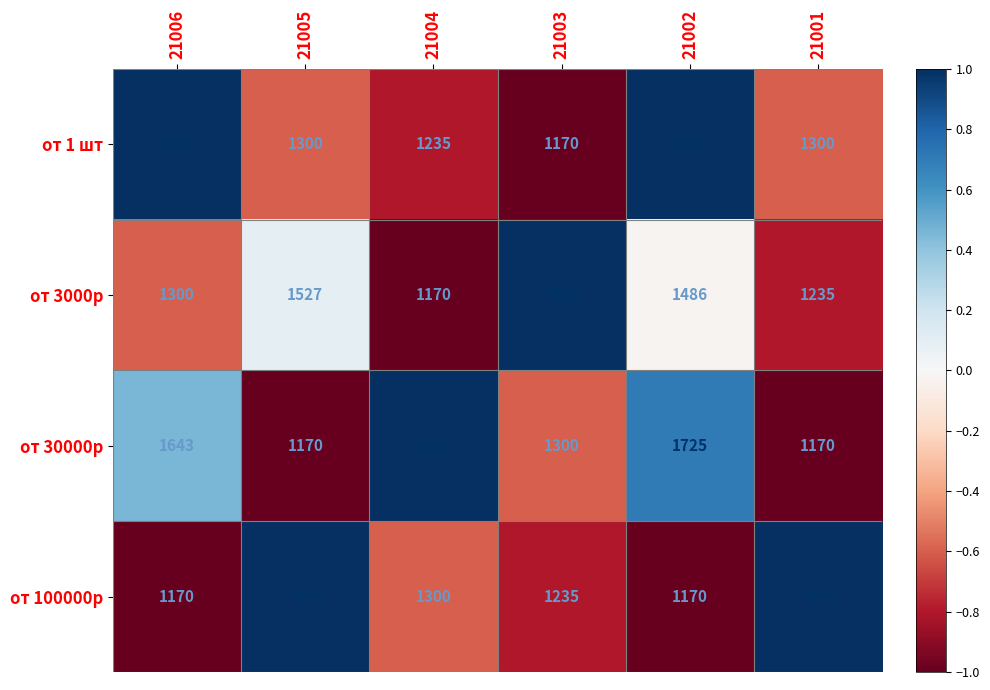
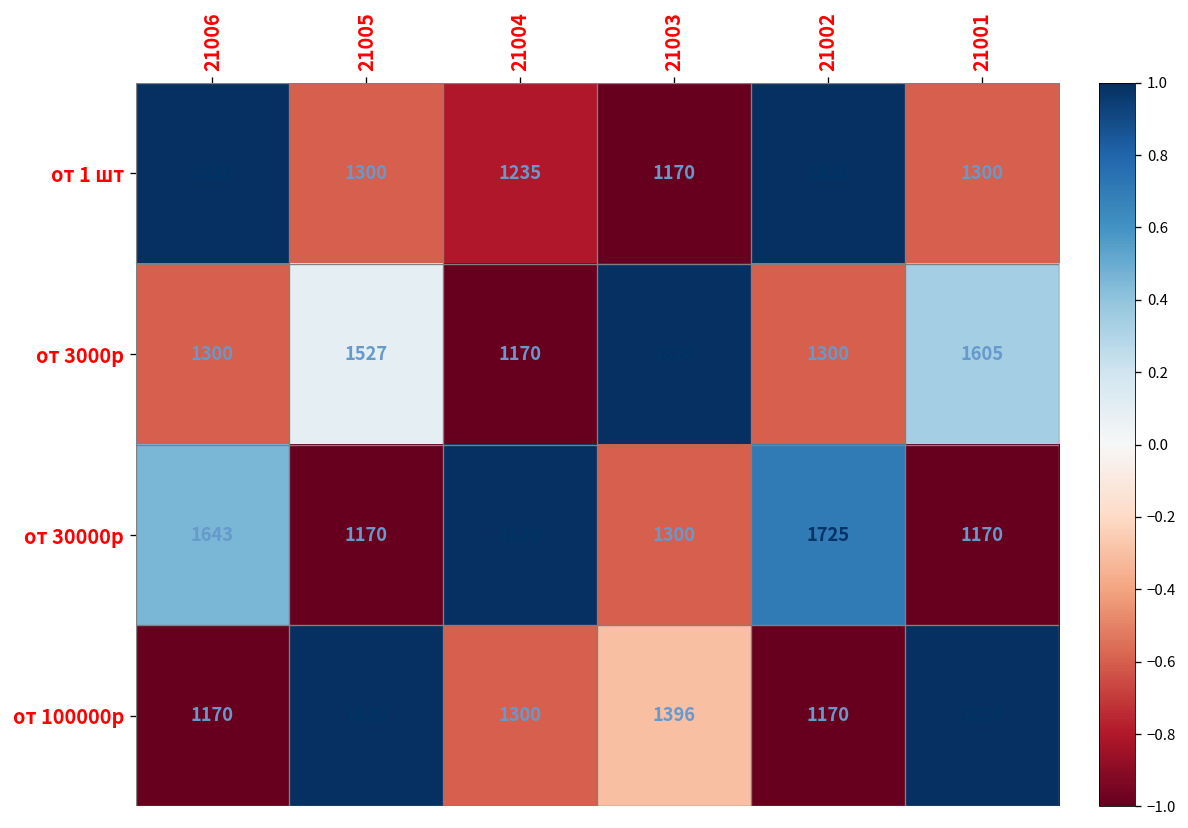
от 3000р, 21002: 1486 -> 1300
от 3000р, 21001: 1235 -> 1605
от 100000р, 21003: 1235 -> 1396
